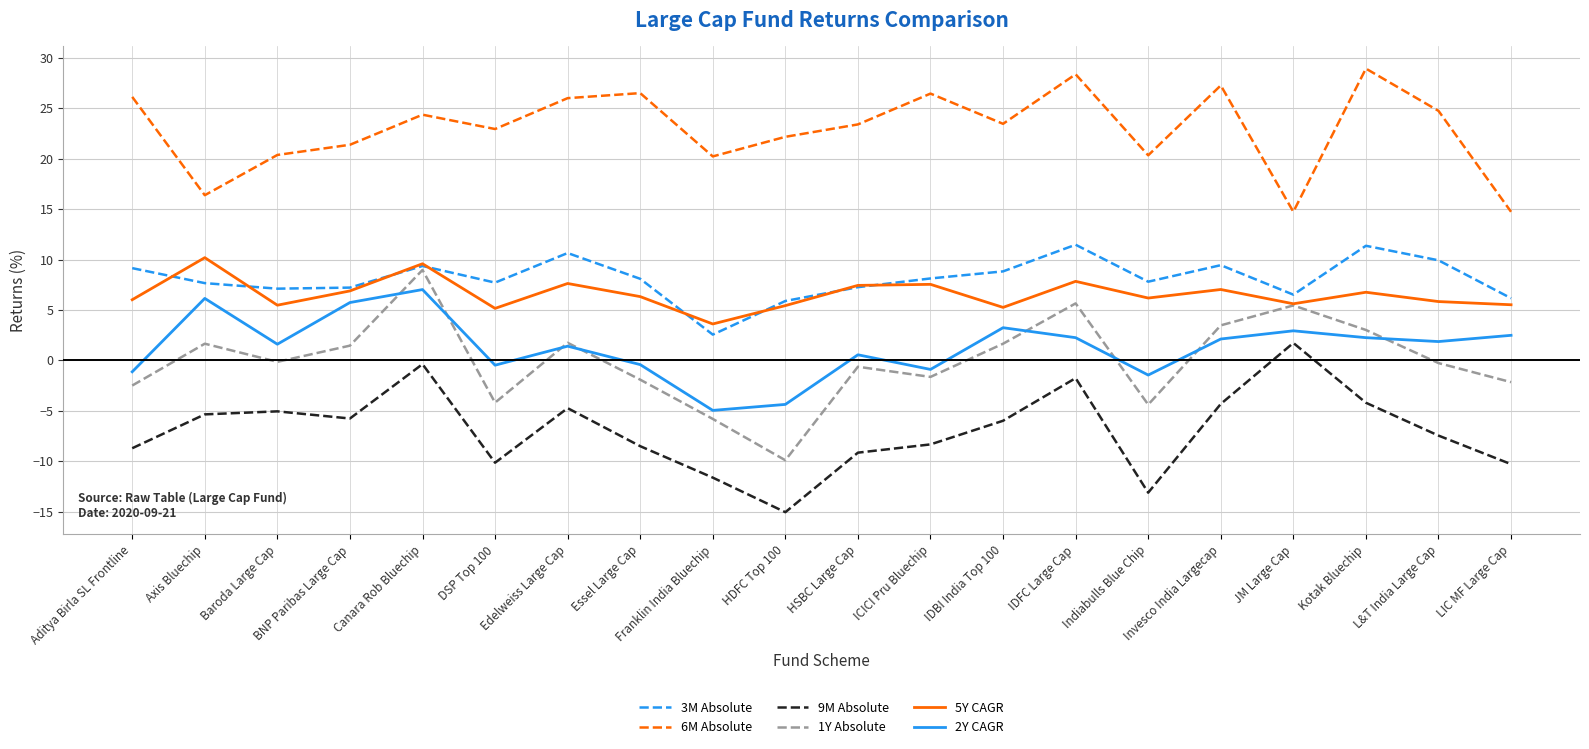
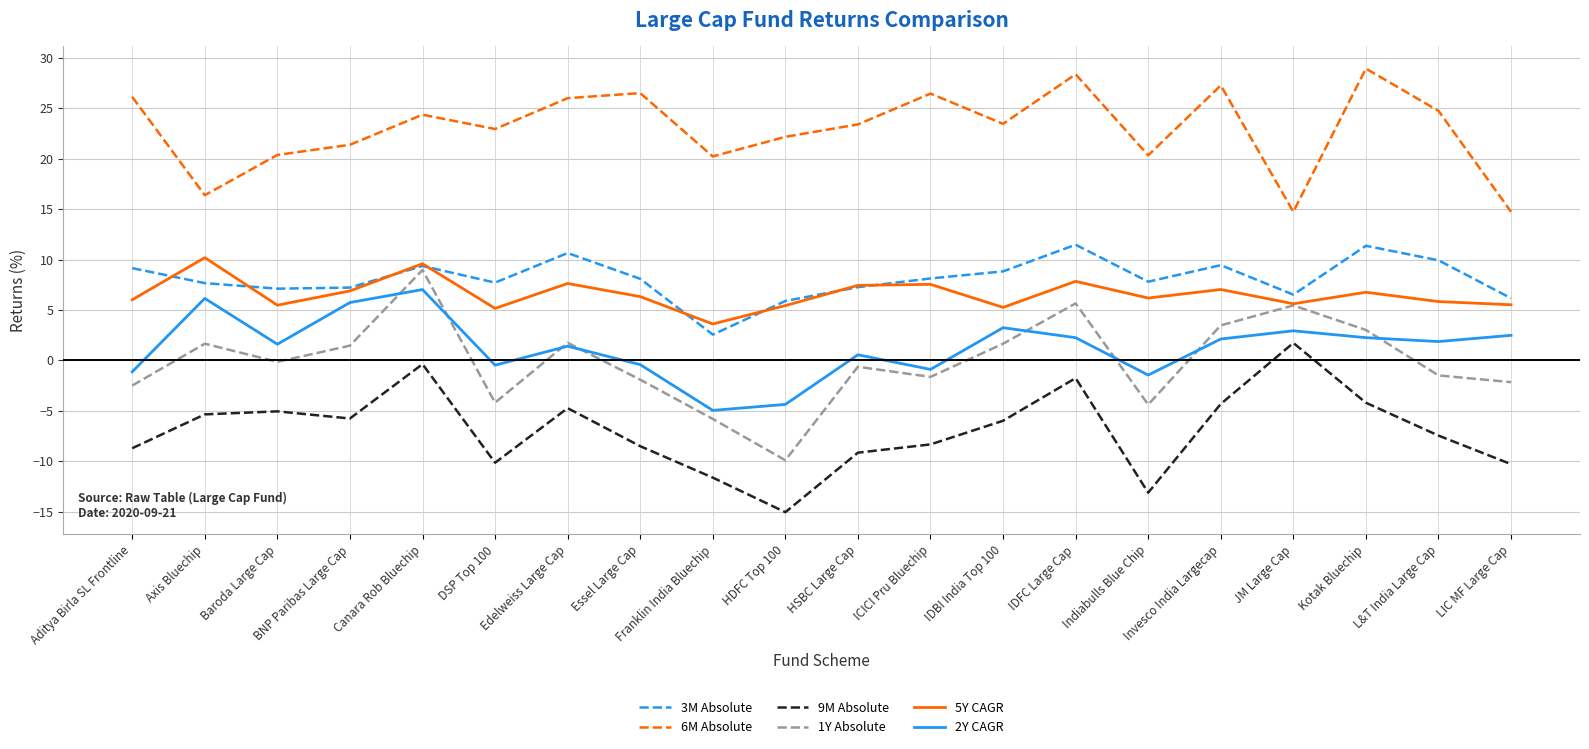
1Y Absolute, L&T India Large Cap: -0.3 -> -1.5
